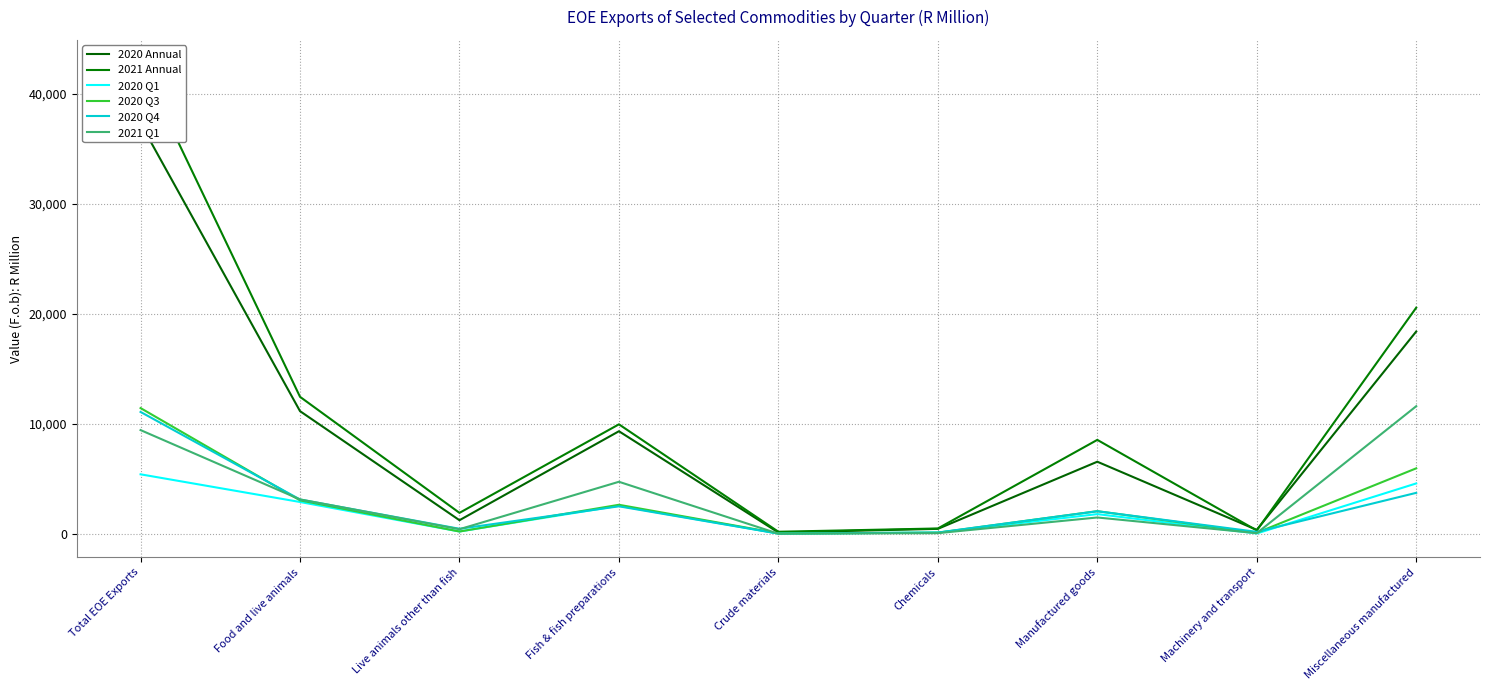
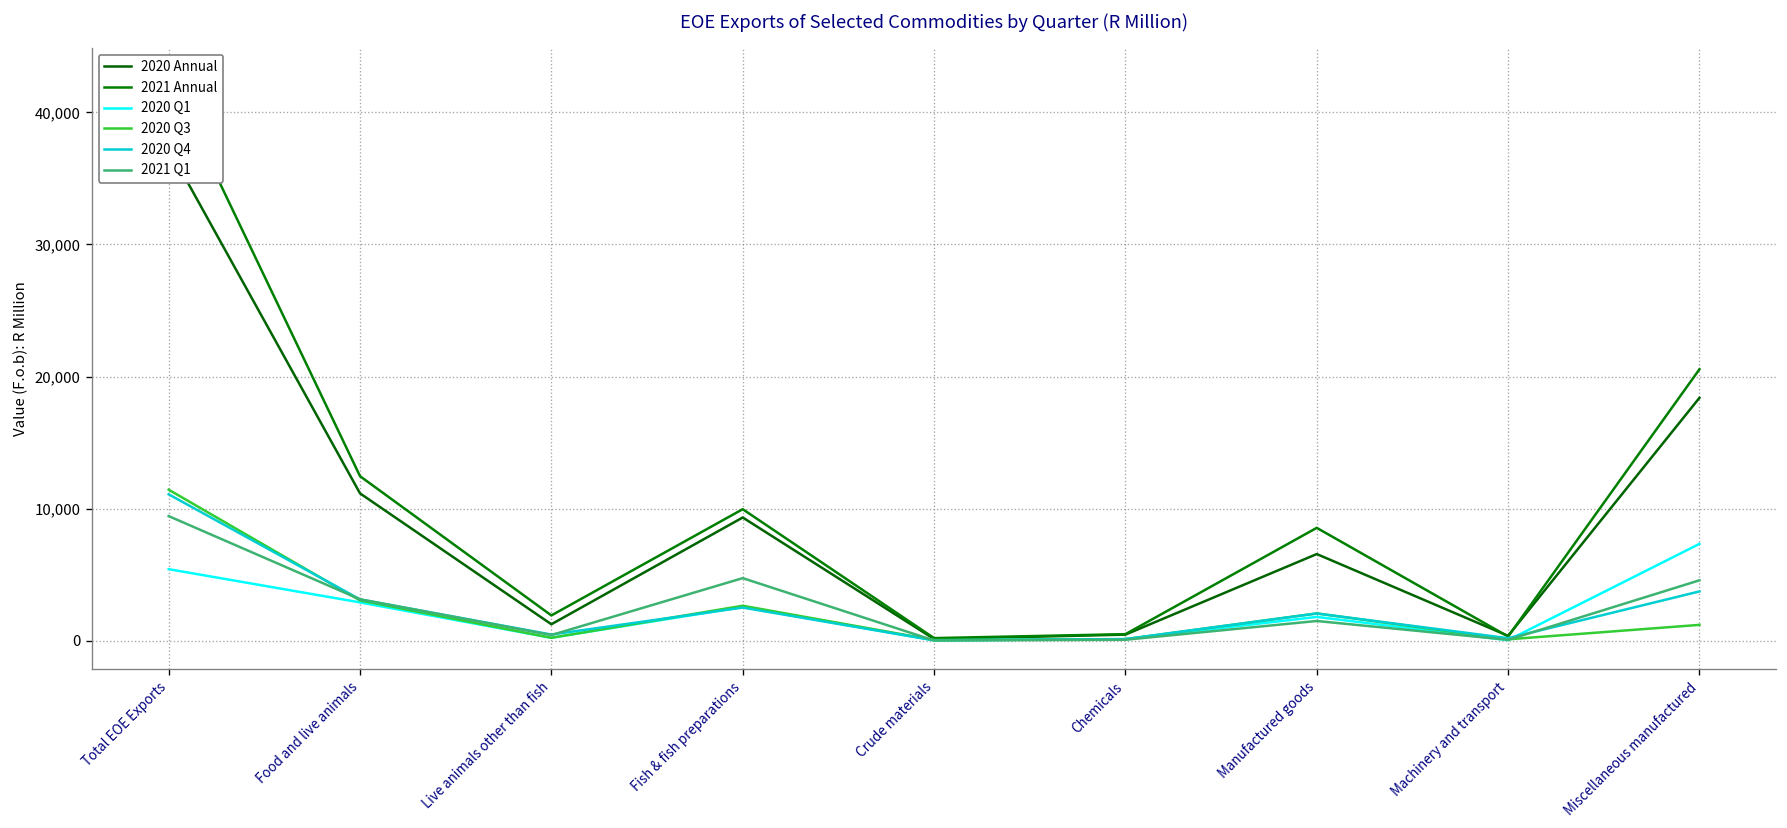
2020 Q1, Miscellaneous manufactured: 4,600 -> 7,300
2020 Q3, Miscellaneous manufactured: 6,000 -> 1,200
2021 Q1, Miscellaneous manufactured: 11,600 -> 4,600
